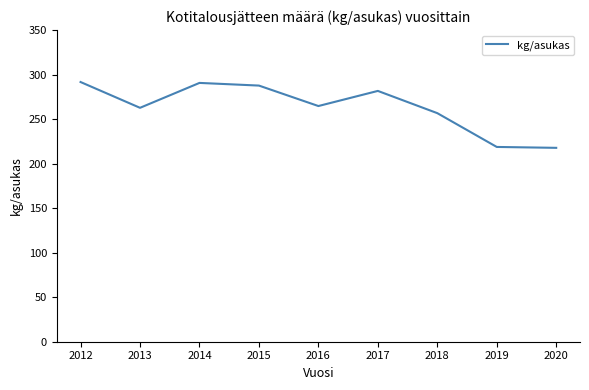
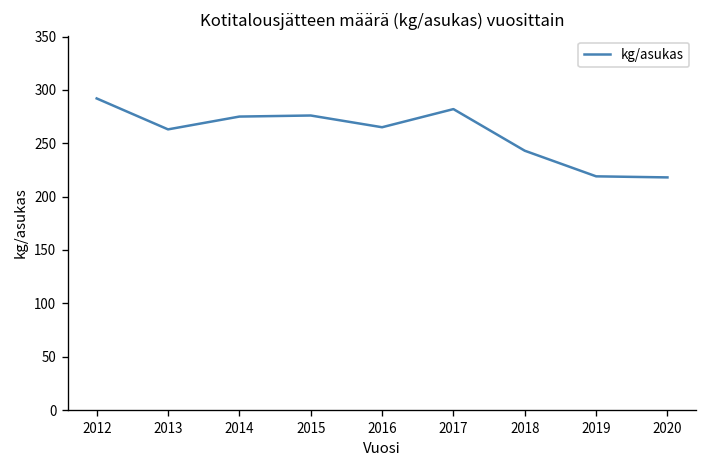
2014: 290 -> 280
2015: 290 -> 280
2018: 260 -> 240
